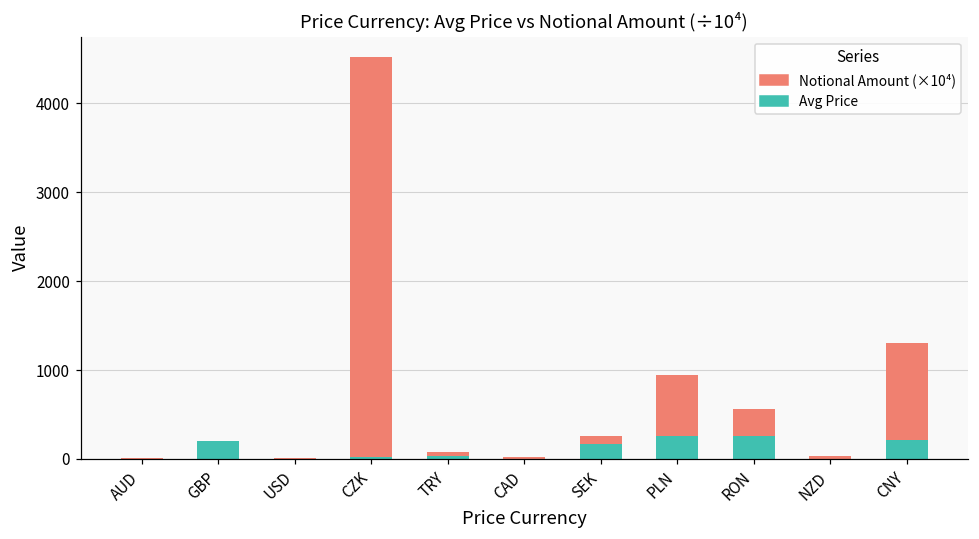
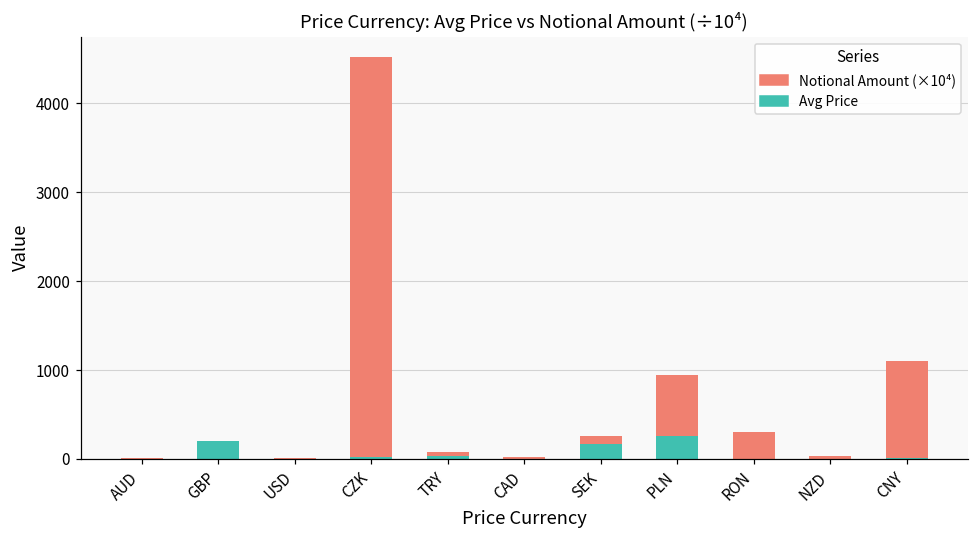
Avg Price, RON: 300 -> 0
Avg Price, CNY: 200 -> 0
